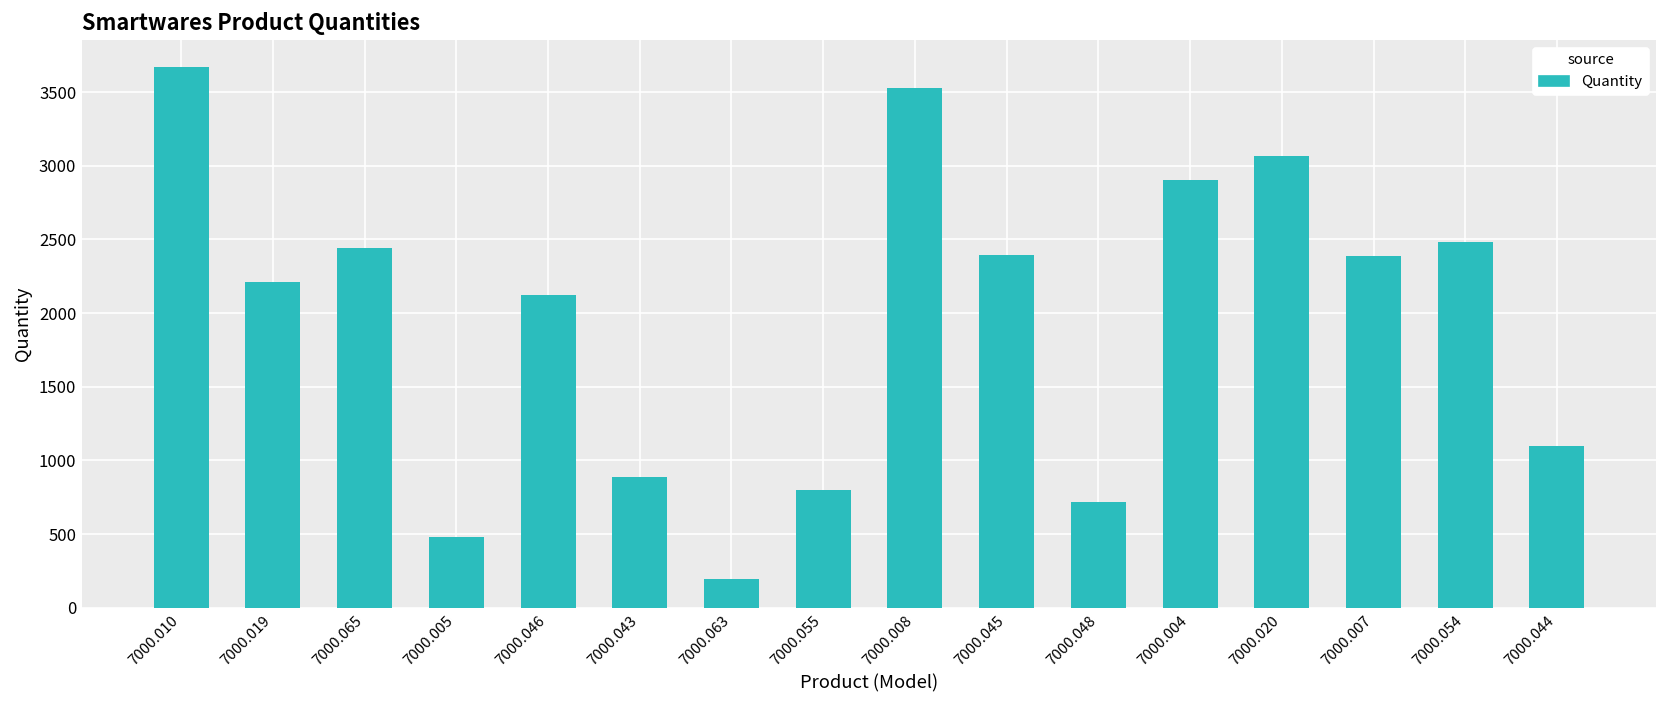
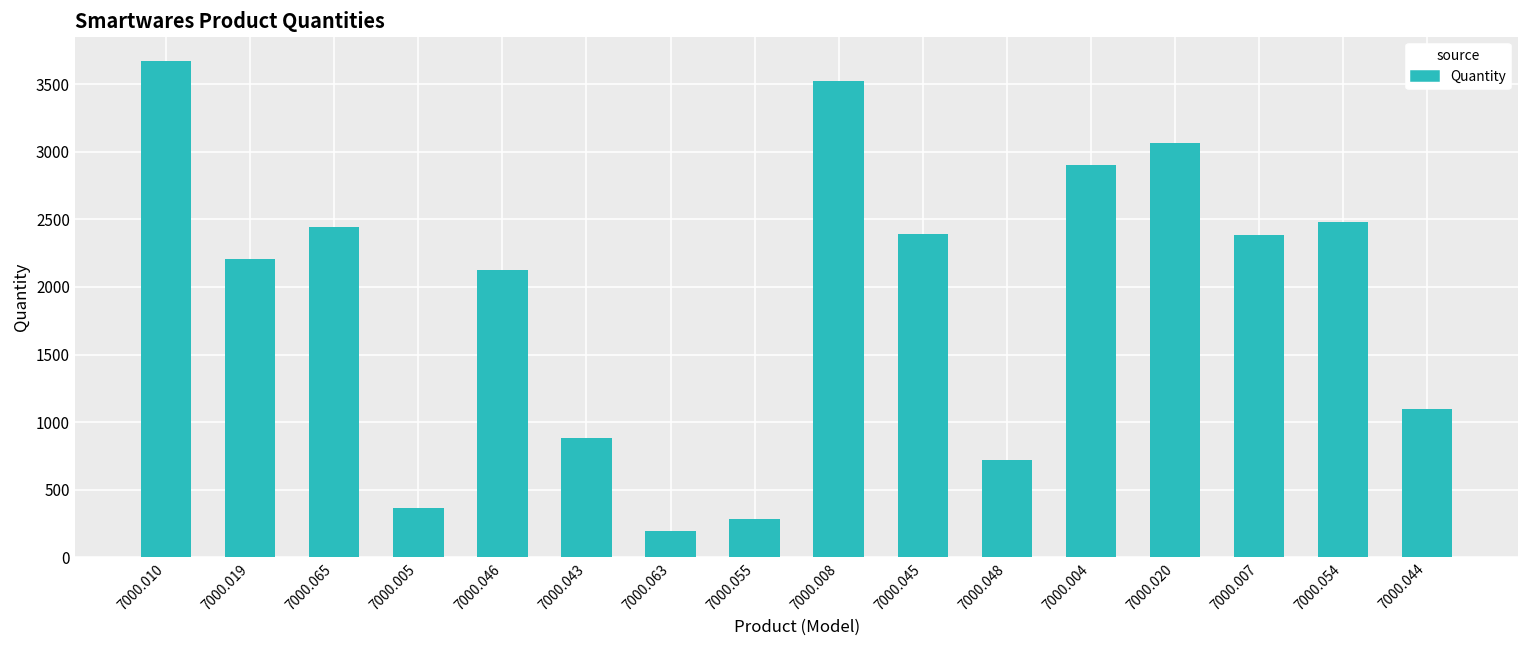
7000.005: 480 -> 360
7000.055: 800 -> 280
